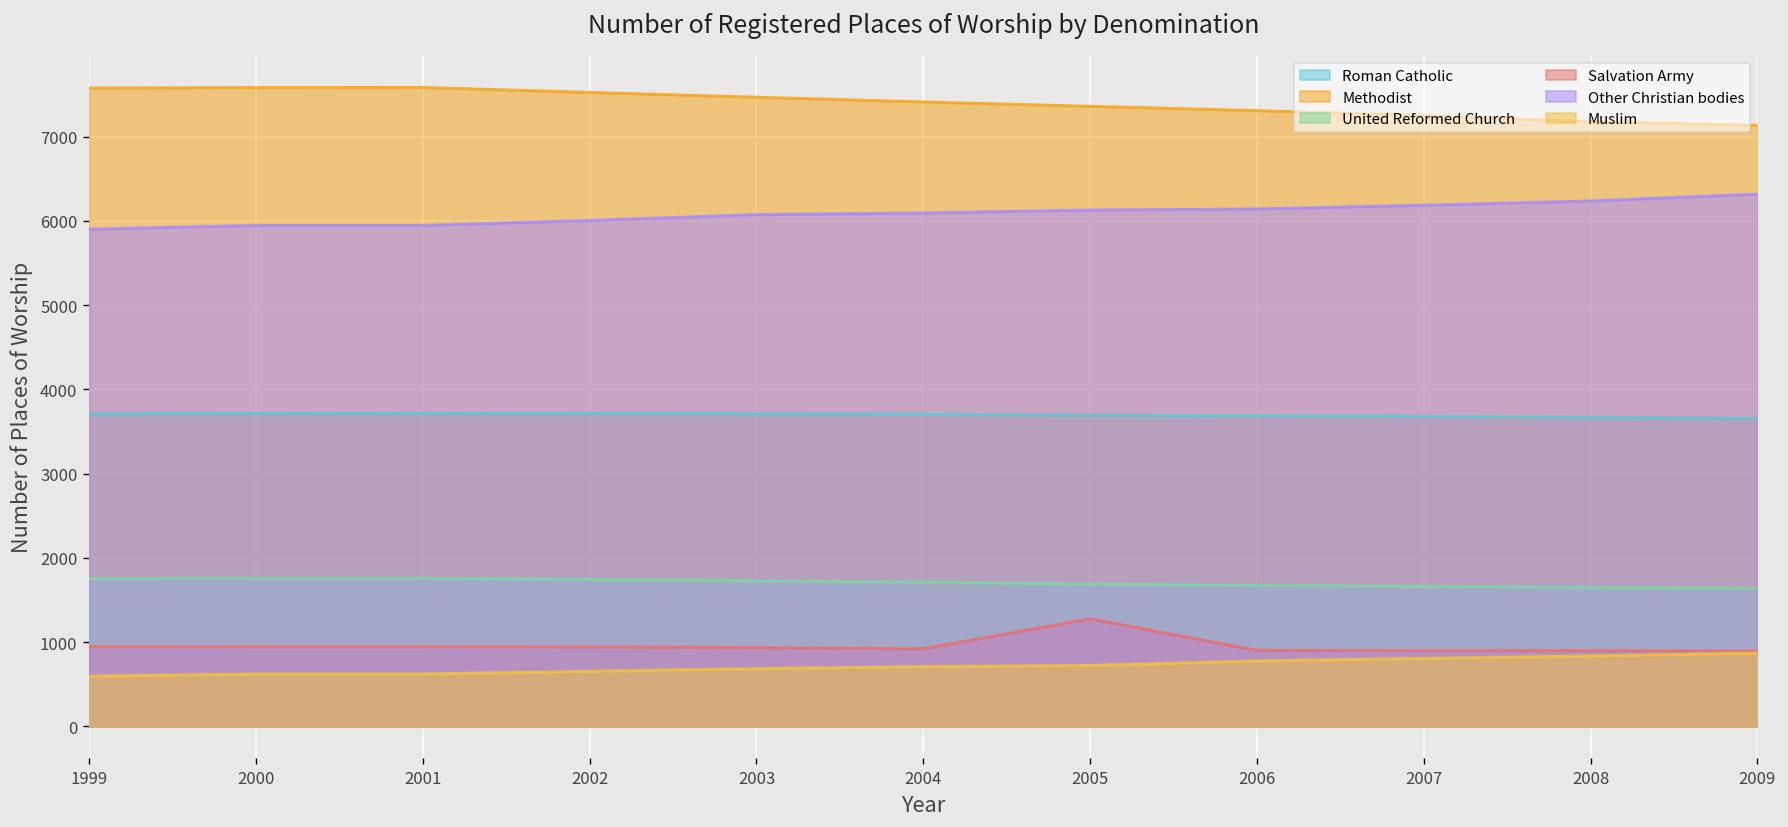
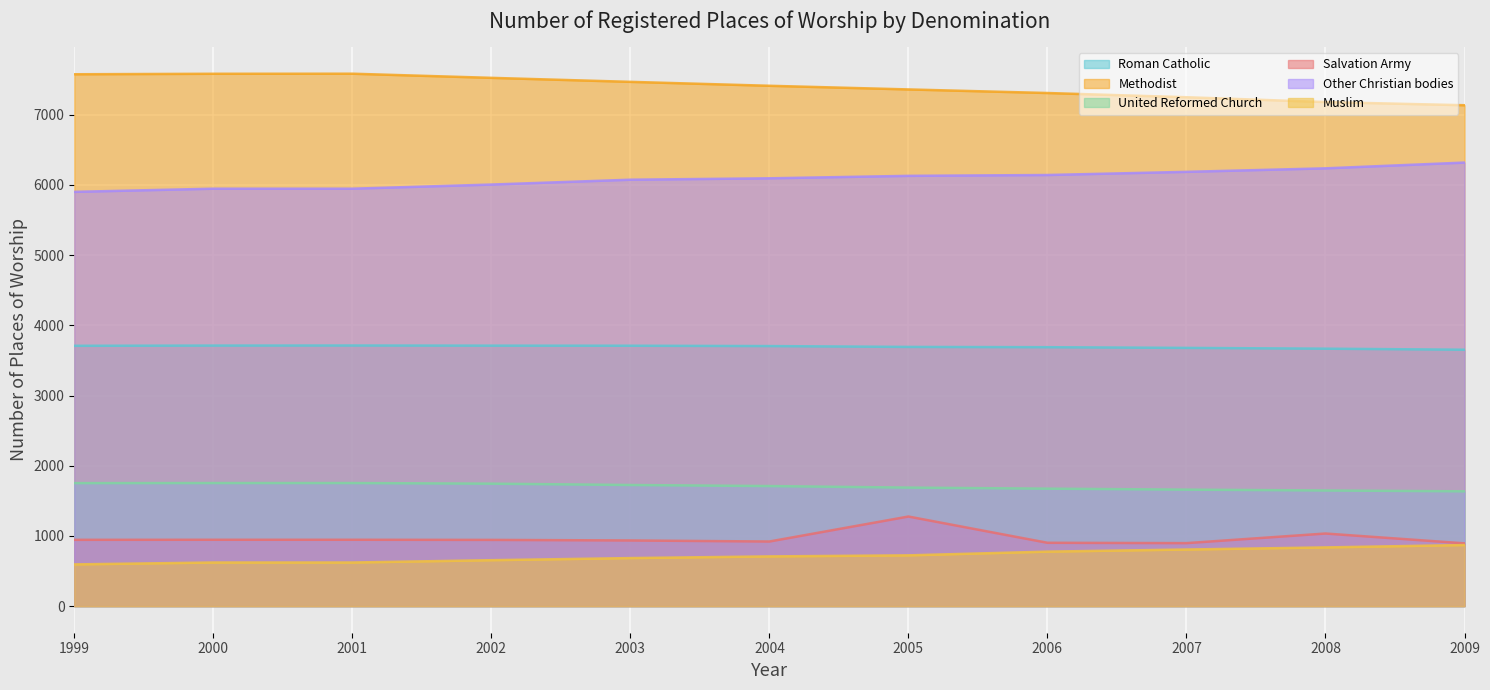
Salvation Army, 2008: 900 -> 1000
